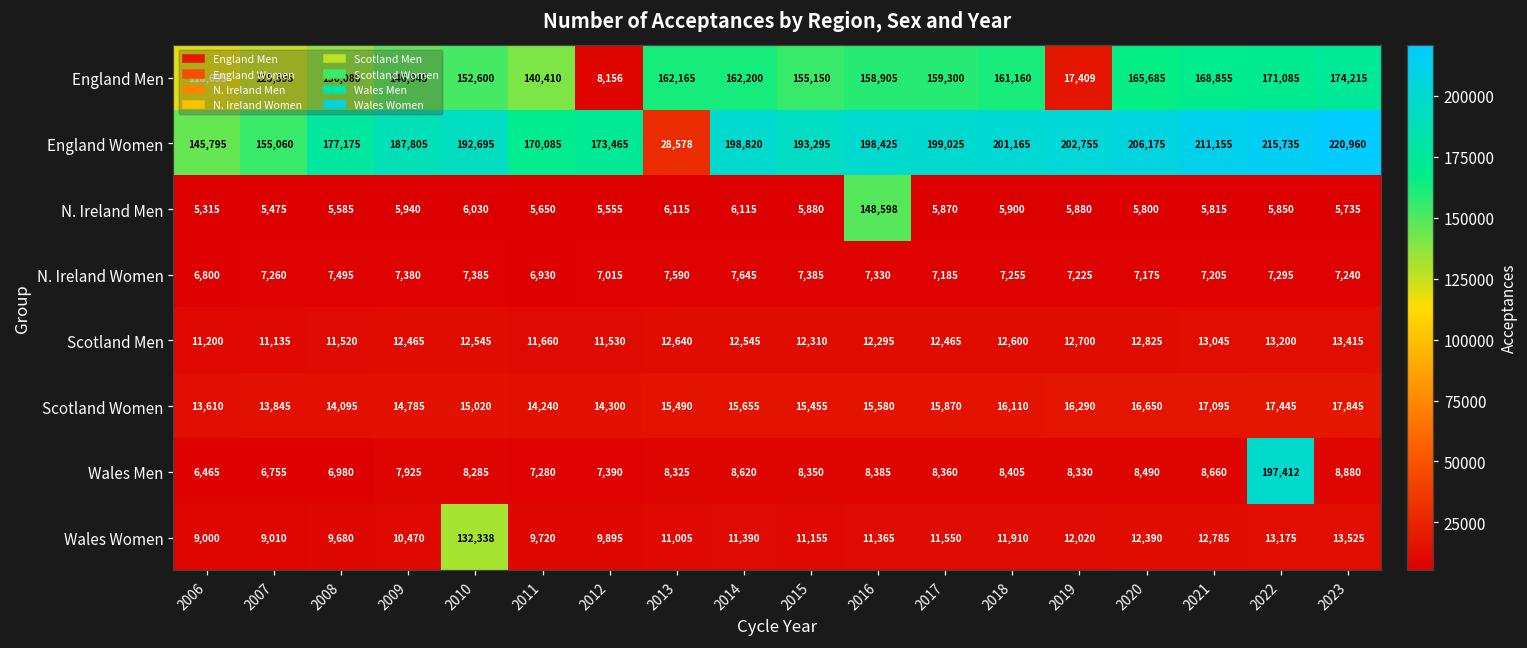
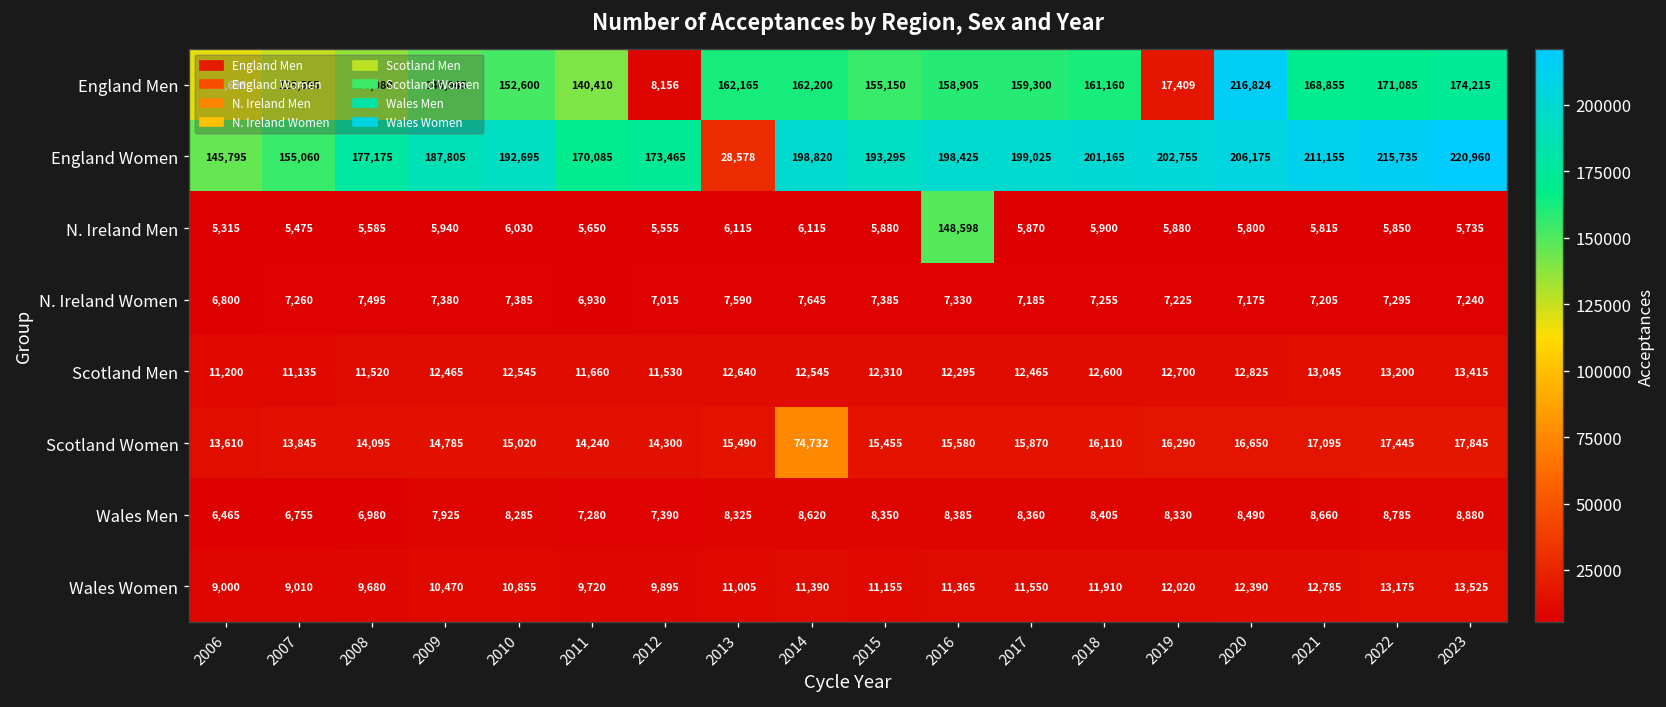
England Men, 2020: 165,685 -> 216,824
Scotland Women, 2014: 15,655 -> 74,732
Wales Men, 2022: 197,412 -> 8,785
Wales Women, 2010: 132,338 -> 10,855
